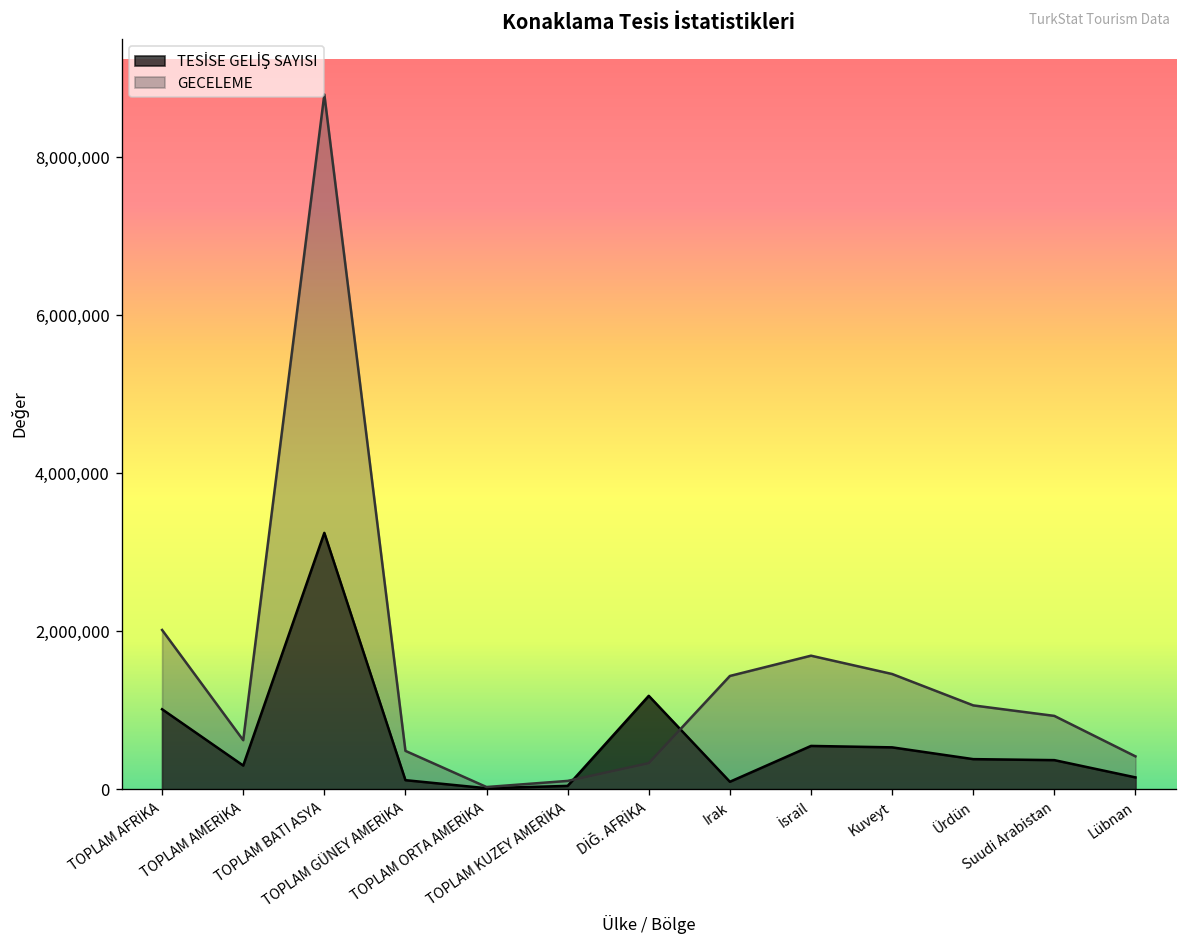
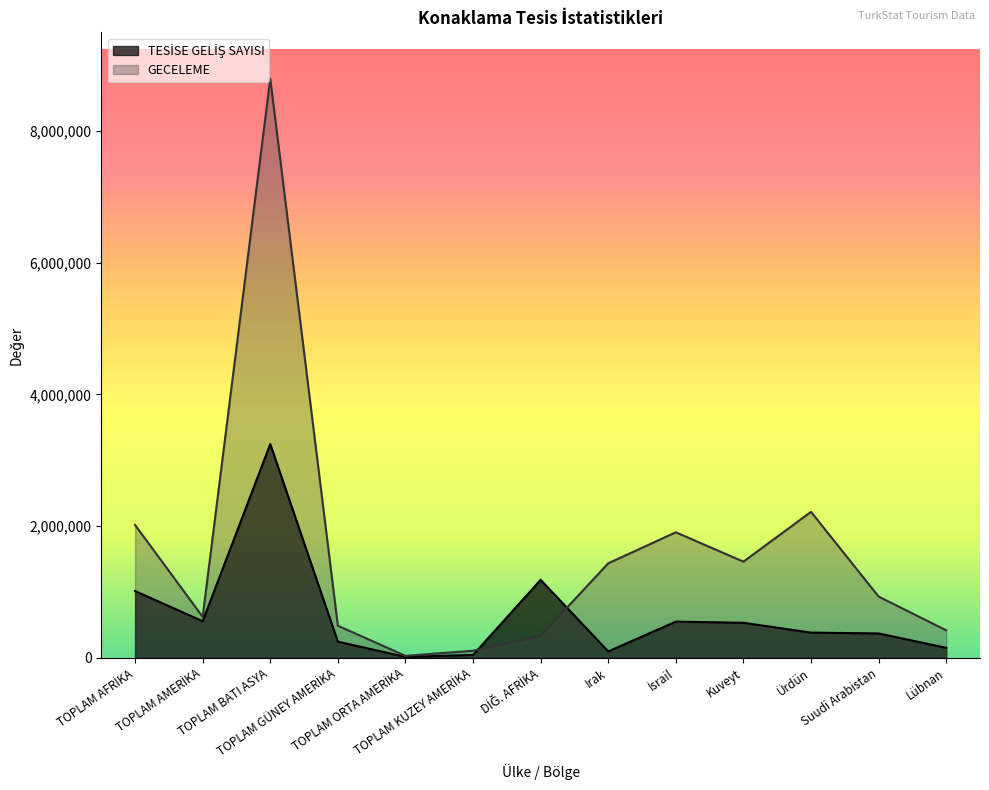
TESİSE GELİŞ SAYISI, TOPLAM AMERİKA: 300,000 -> 600,000
TESİSE GELİŞ SAYISI, TOPLAM GÜNEY AMERİKA: 100,000 -> 200,000
GECELEME, İsrail: 1,700,000 -> 1,900,000
GECELEME, Ürdün: 1,100,000 -> 2,200,000
